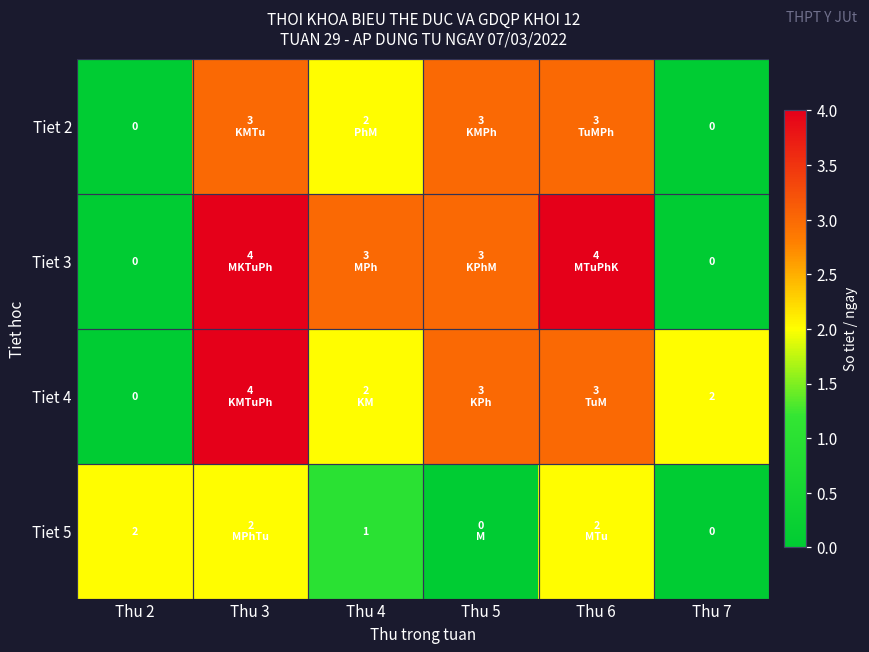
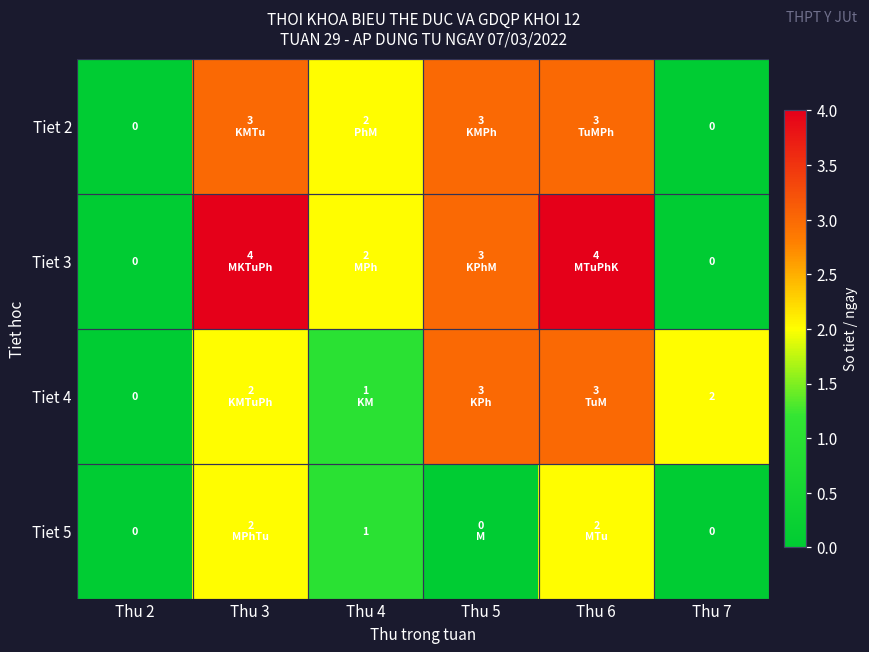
Tiet 3, Thu 4: 3 -> 2
Tiet 4, Thu 3: 4 -> 2
Tiet 4, Thu 4: 2 -> 1
Tiet 5, Thu 2: 2 -> 0
